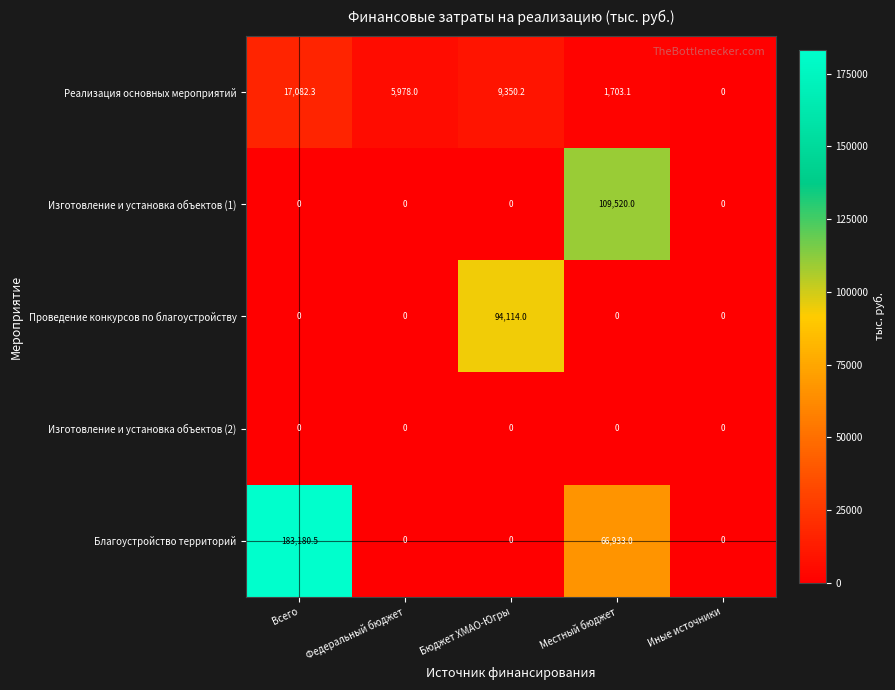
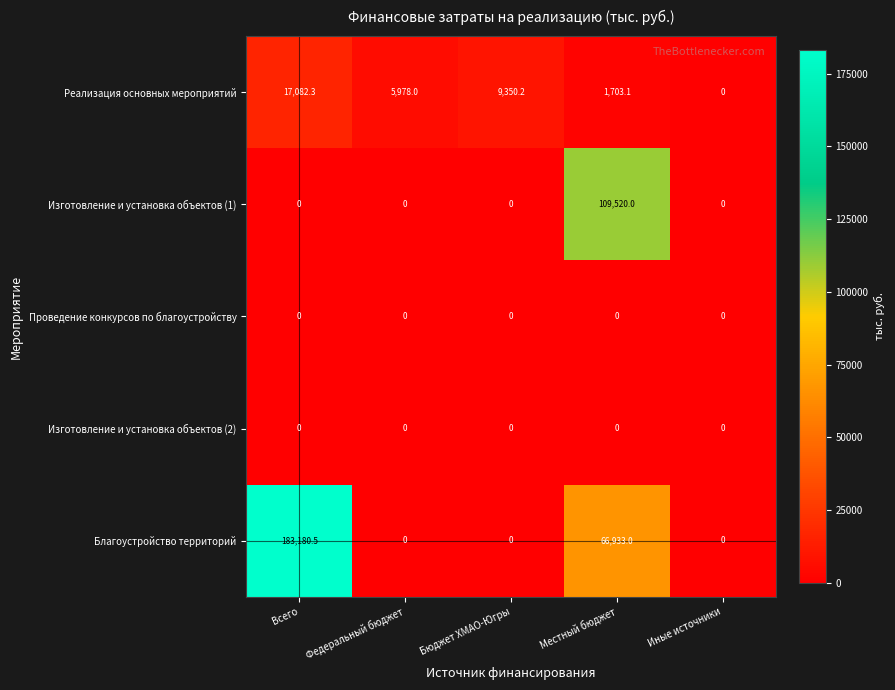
Проведение конкурсов по благоустройству, Бюджет ХМАО-Югры: 94,114.0 -> 0
